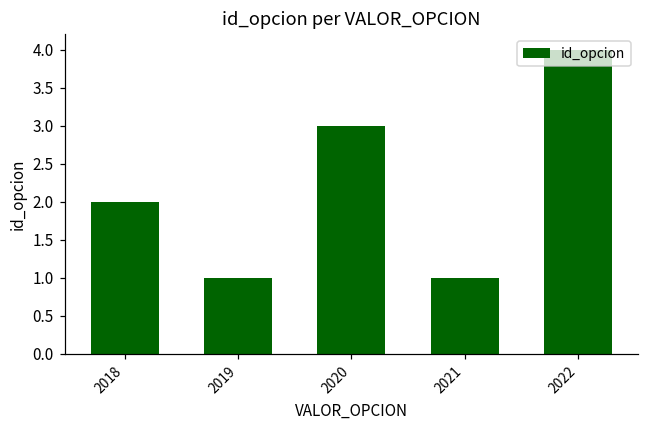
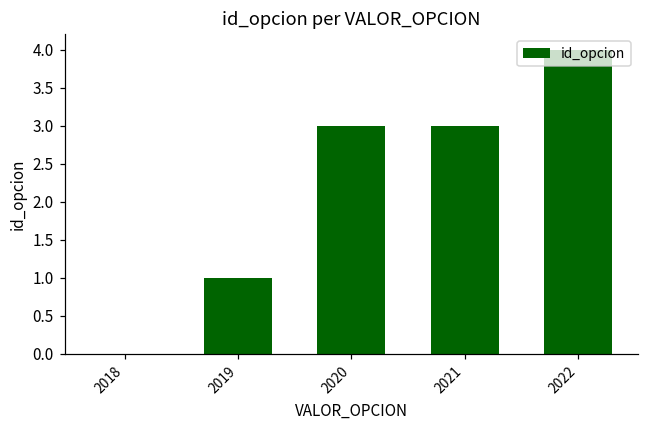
2018: 2 -> 0
2021: 1 -> 3
